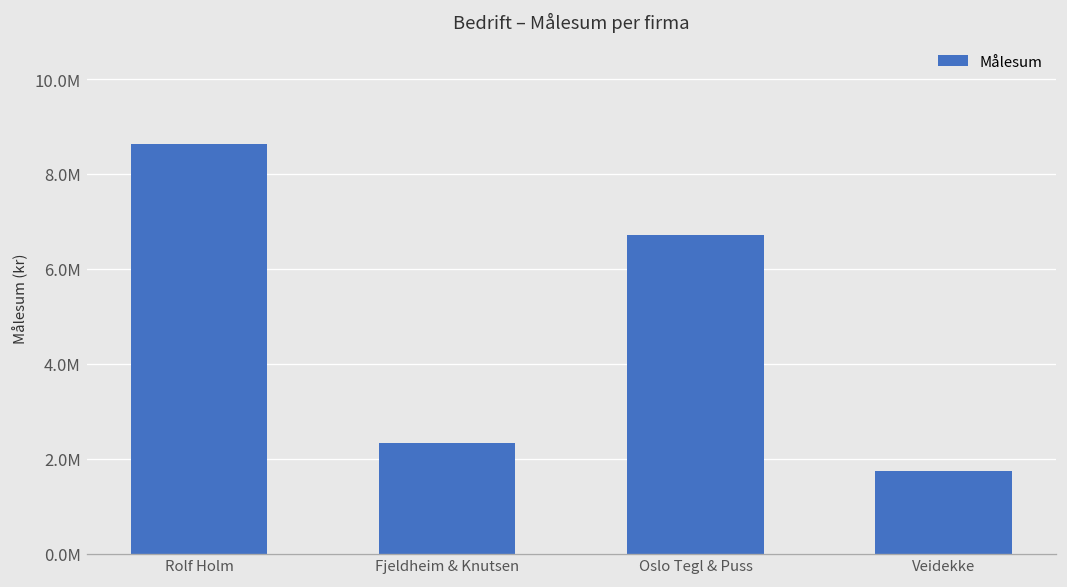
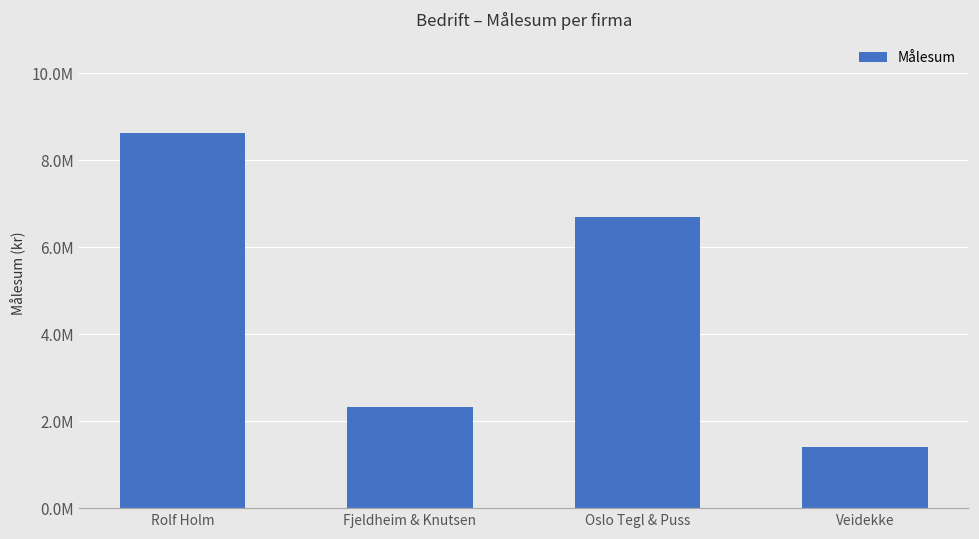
Veidekke: 1700000 -> 1400000
